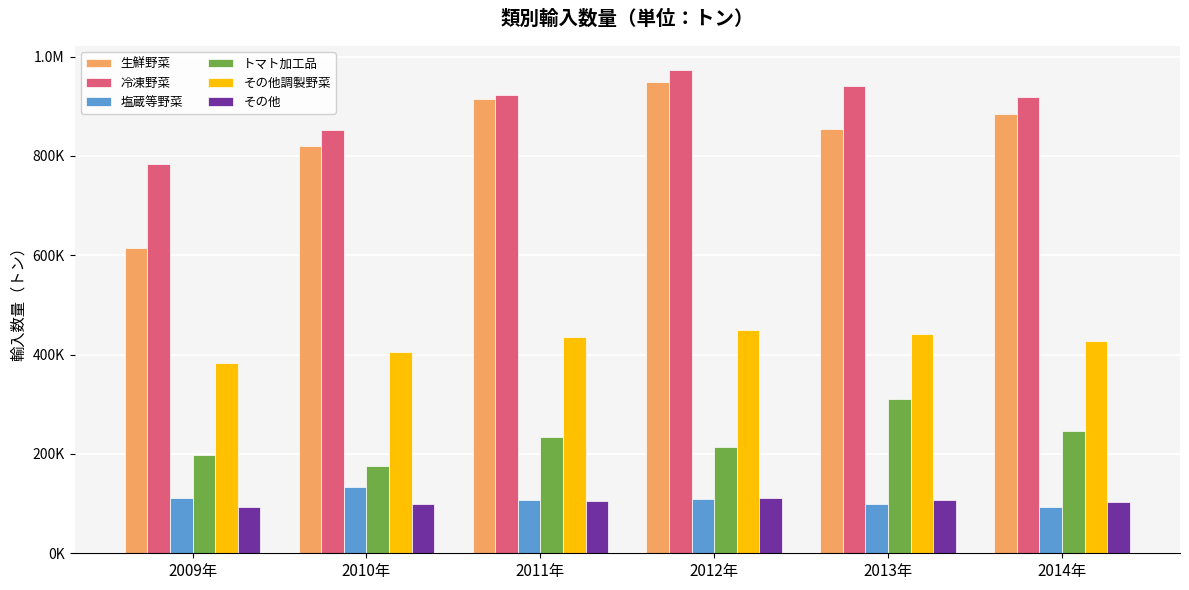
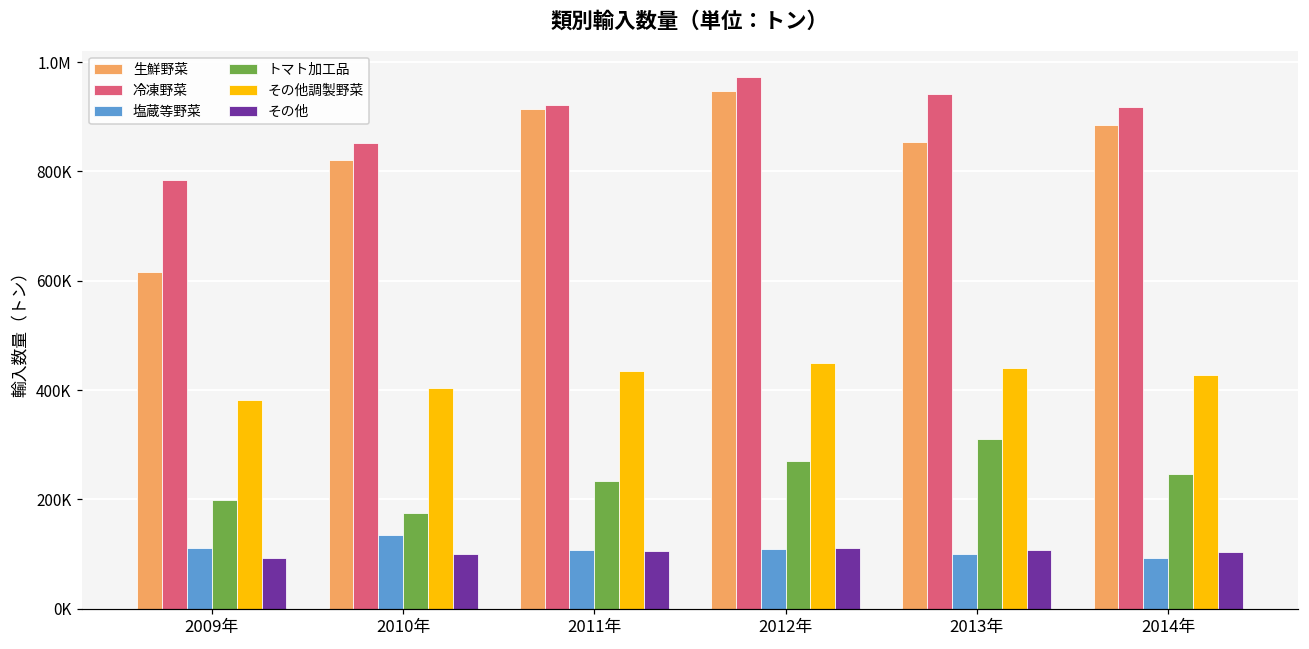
トマト加工品, 2012年: 210000 -> 270000
